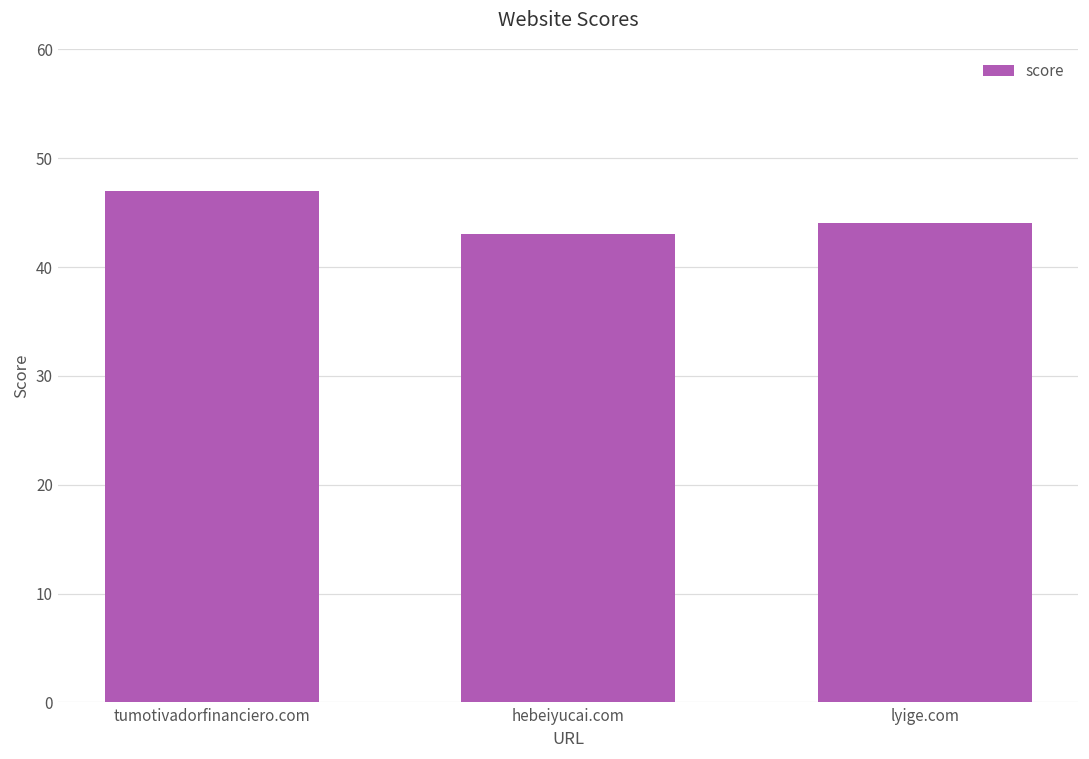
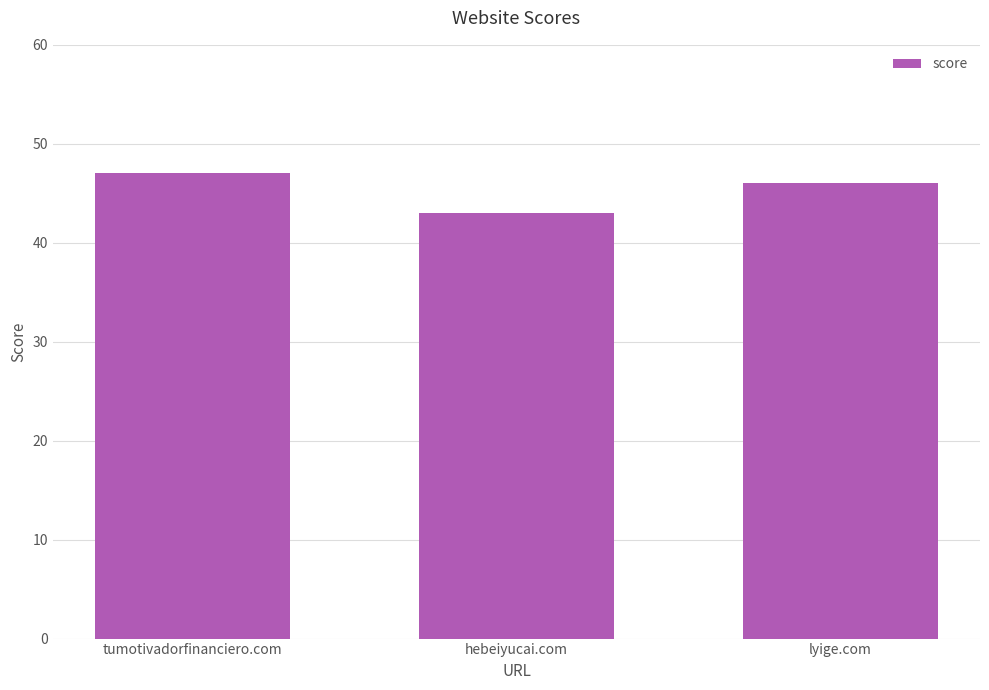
lyige.com: 44 -> 46
